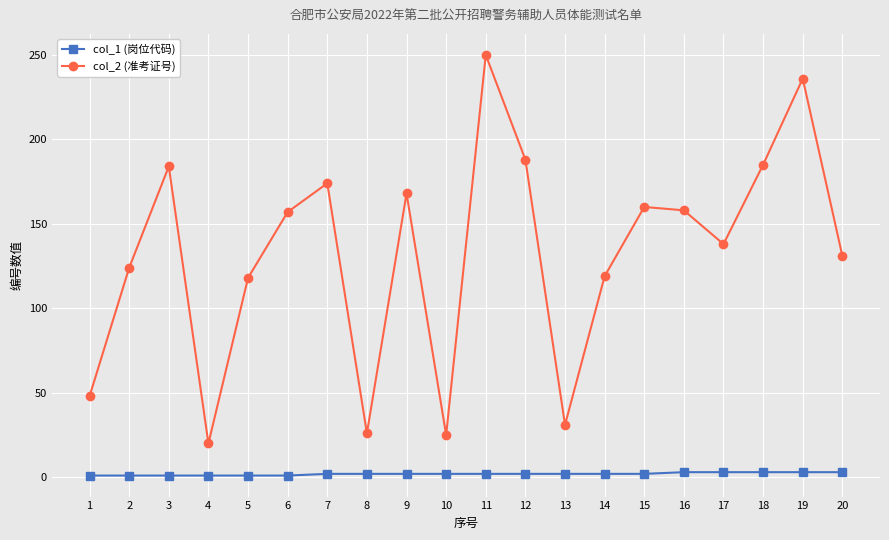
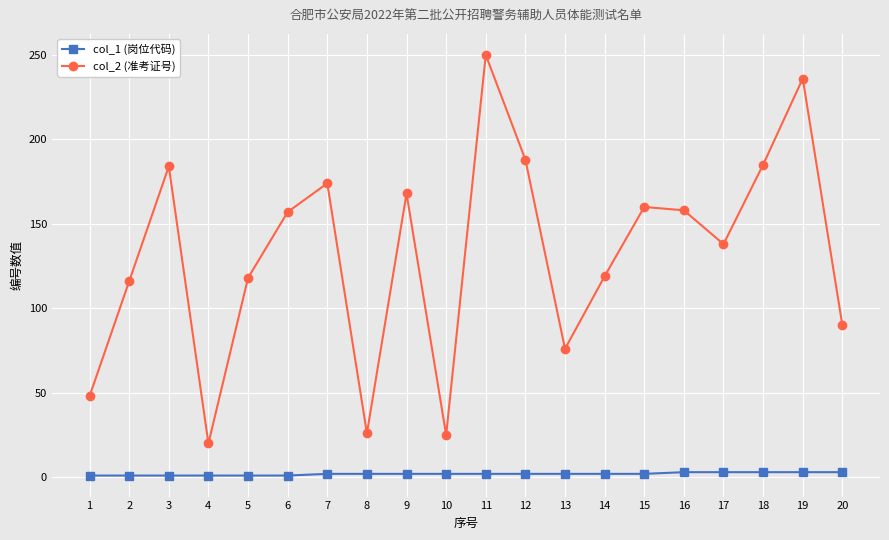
col_2 (准考证号), 2: 124 -> 116
col_2 (准考证号), 13: 31 -> 76
col_2 (准考证号), 20: 131 -> 90
